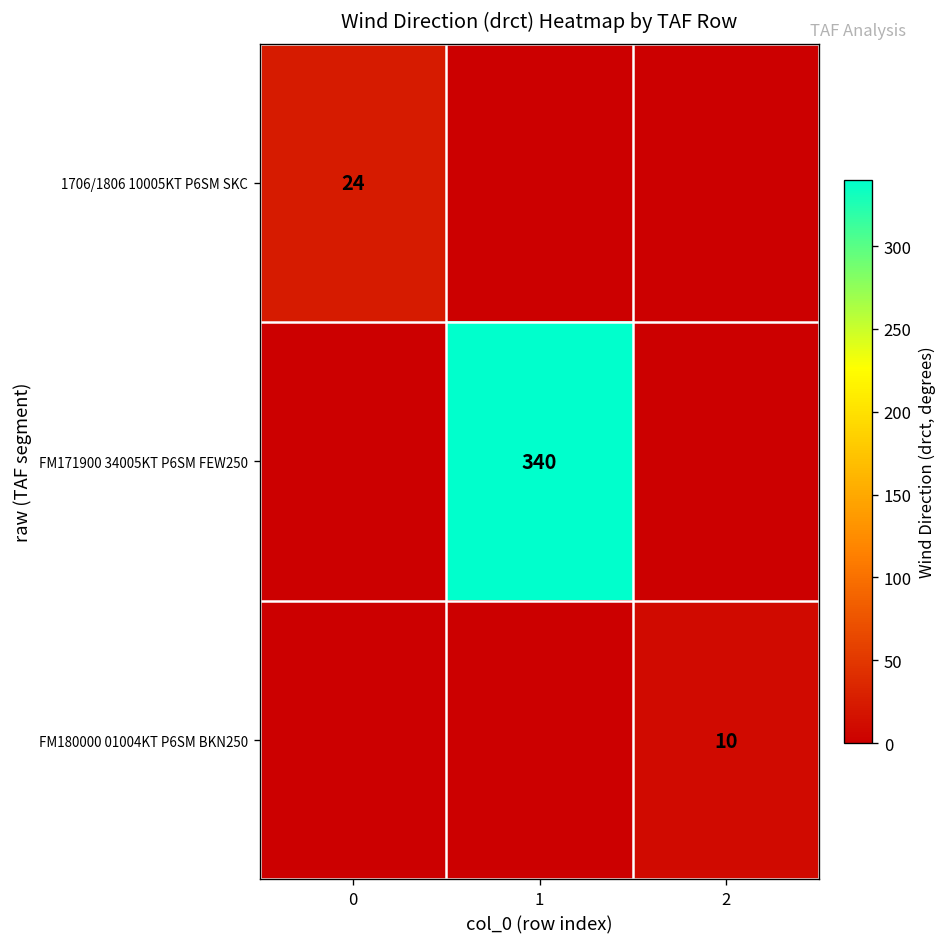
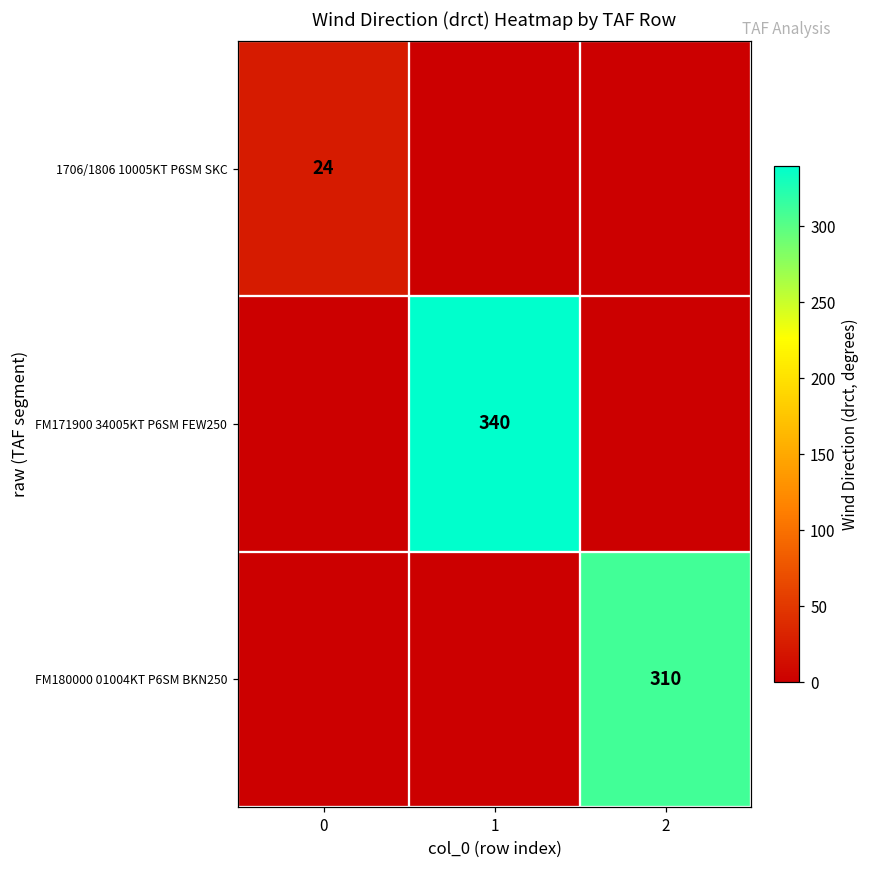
FM180000 01004KT P6SM BKN250, 2: 10 -> 310
